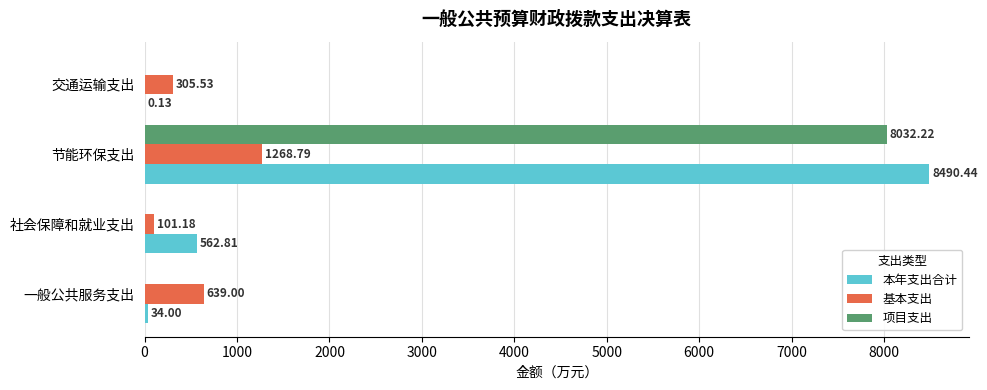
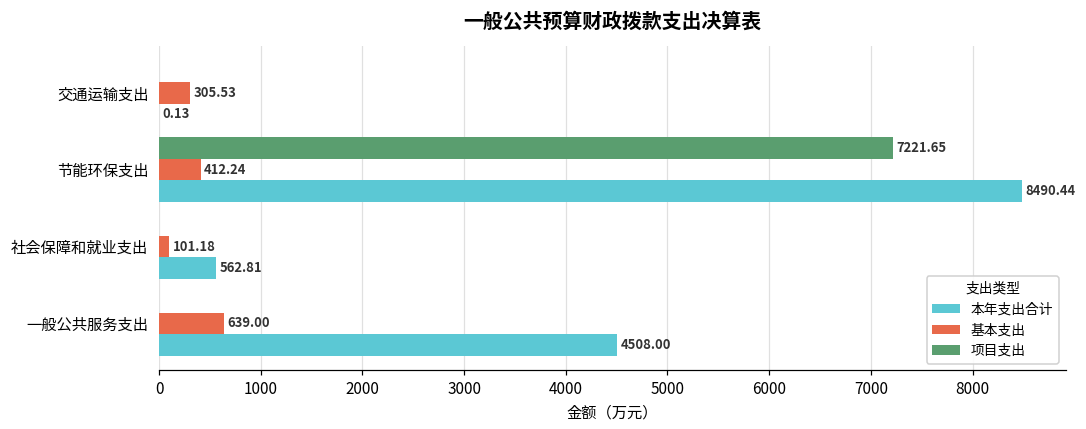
项目支出, 节能环保支出: 8032.22 -> 7221.65
基本支出, 节能环保支出: 1268.79 -> 412.24
本年支出合计, 一般公共服务支出: 34.00 -> 4508.00
